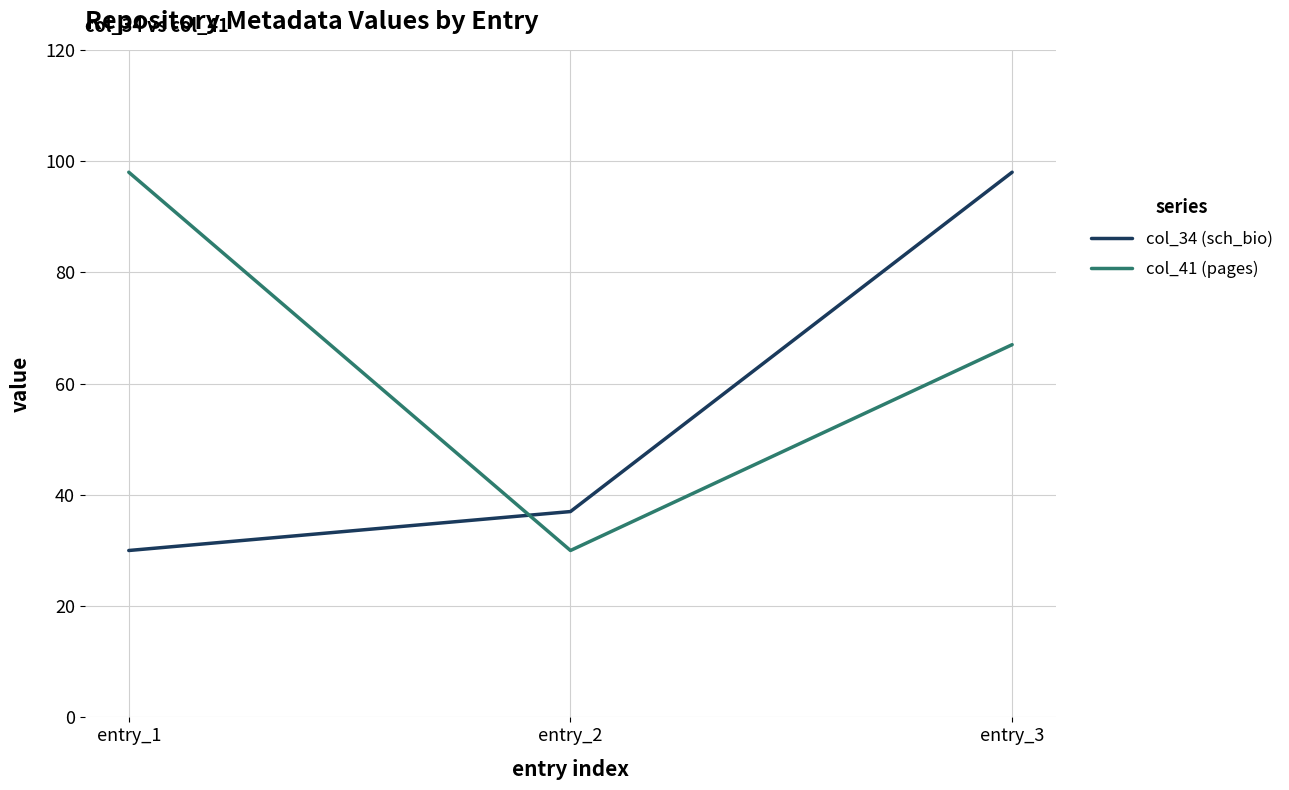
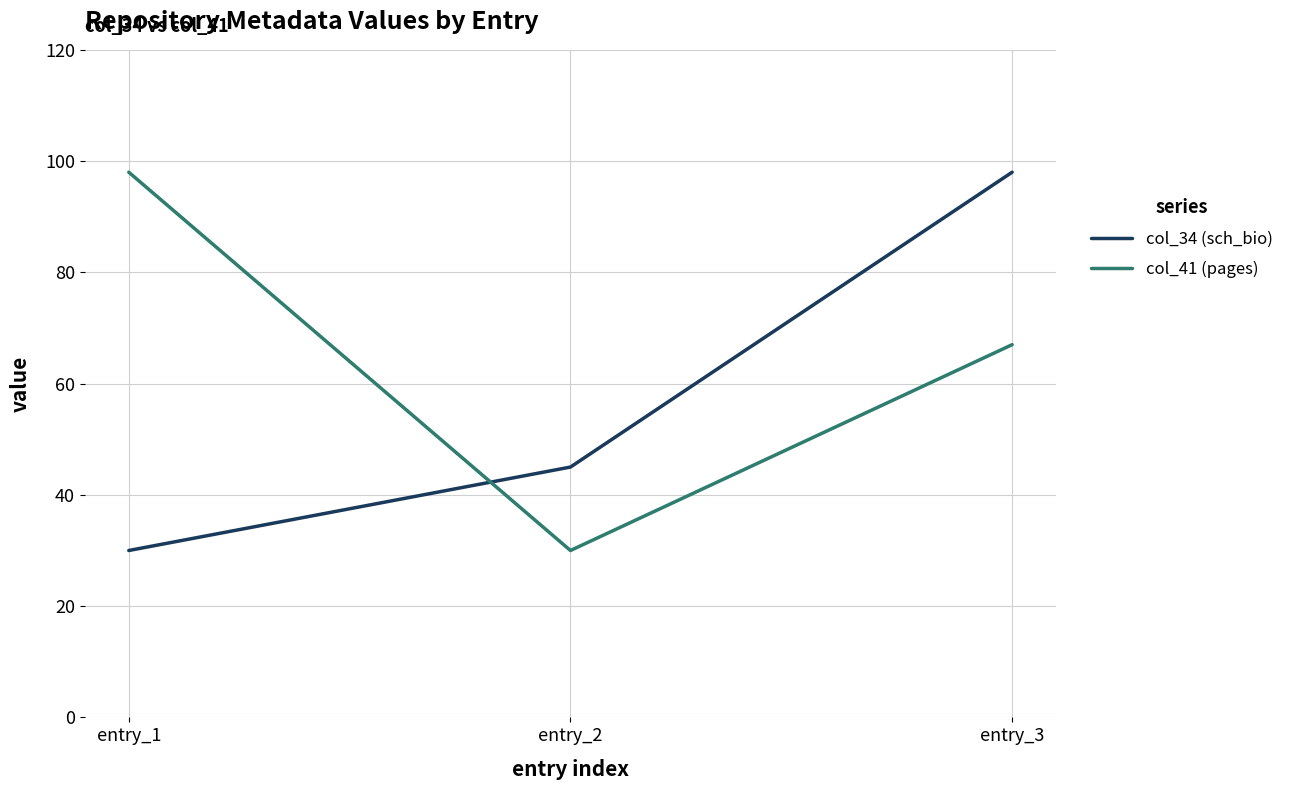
col_34 (sch_bio), entry_2: 37 -> 45
